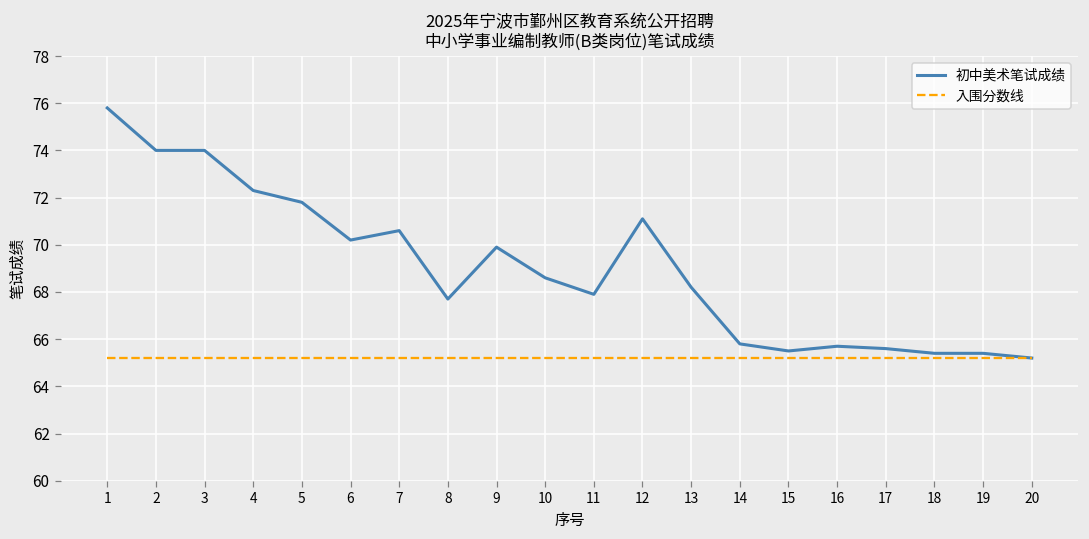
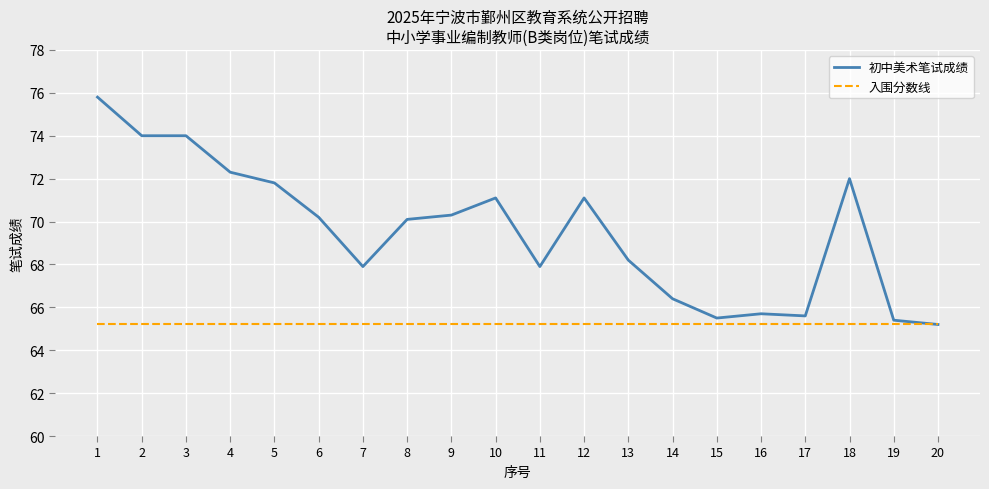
初中美术笔试成绩, 7: 70.6 -> 67.9
初中美术笔试成绩, 8: 67.7 -> 70.1
初中美术笔试成绩, 9: 69.9 -> 70.3
初中美术笔试成绩, 10: 68.6 -> 71.1
初中美术笔试成绩, 14: 65.8 -> 66.4
初中美术笔试成绩, 18: 65.4 -> 72.0
